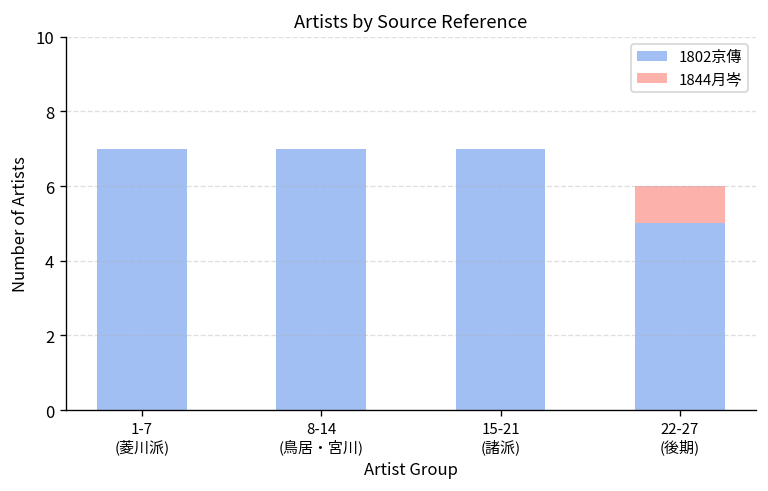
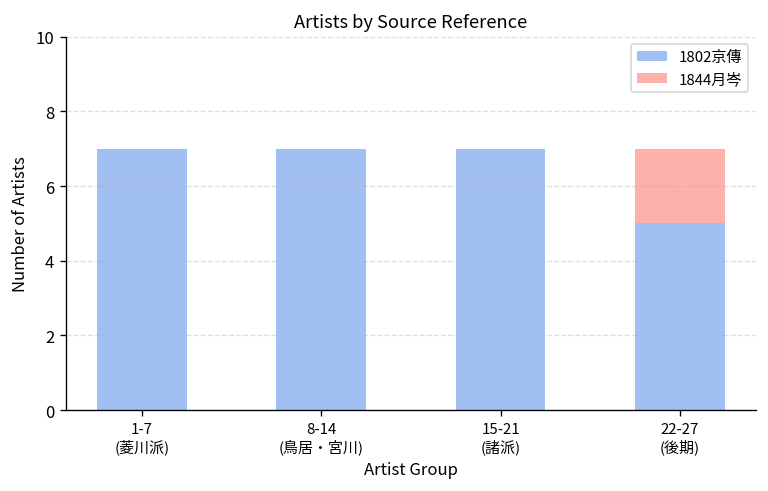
1844月岑, 22-27 (後期): 1 -> 2
